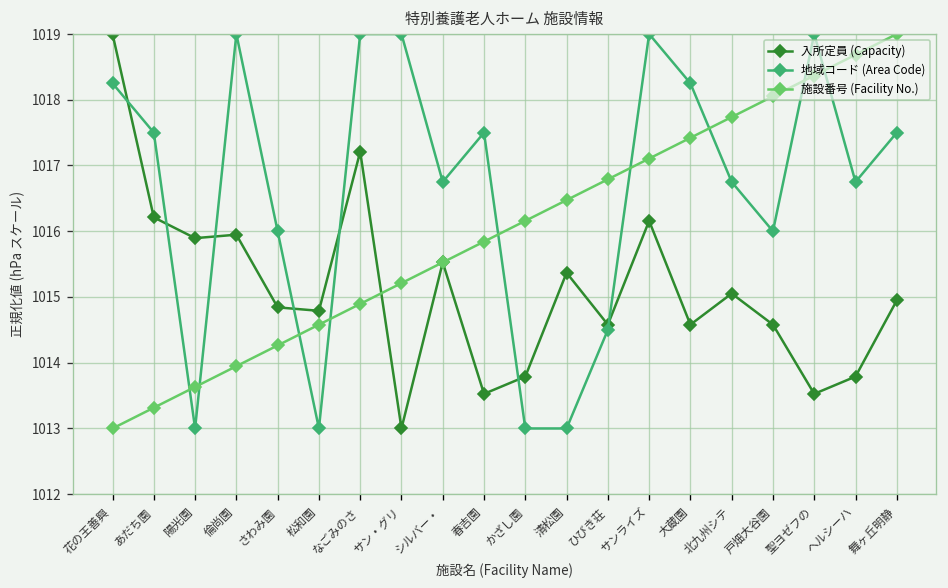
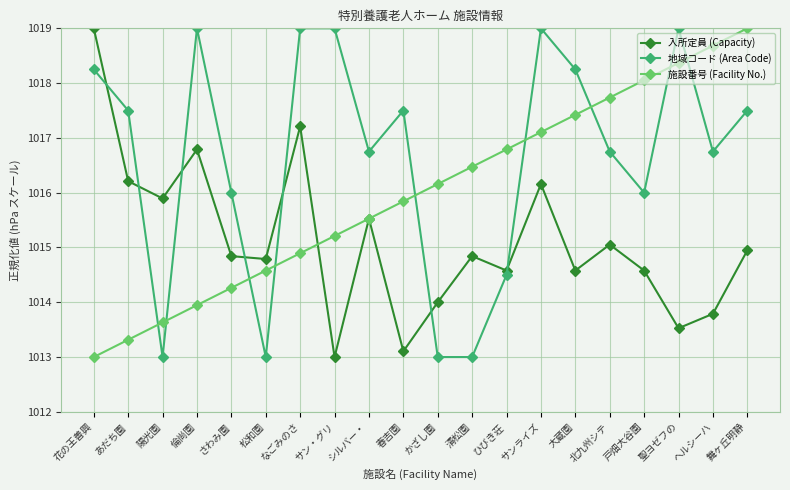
入所定員 (Capacity), 倫尚園: 1015.9 -> 1016.8
入所定員 (Capacity), 春吉園: 1013.5 -> 1013.1
入所定員 (Capacity), かざし園: 1013.8 -> 1014.0
入所定員 (Capacity), 清松園: 1015.4 -> 1014.8
